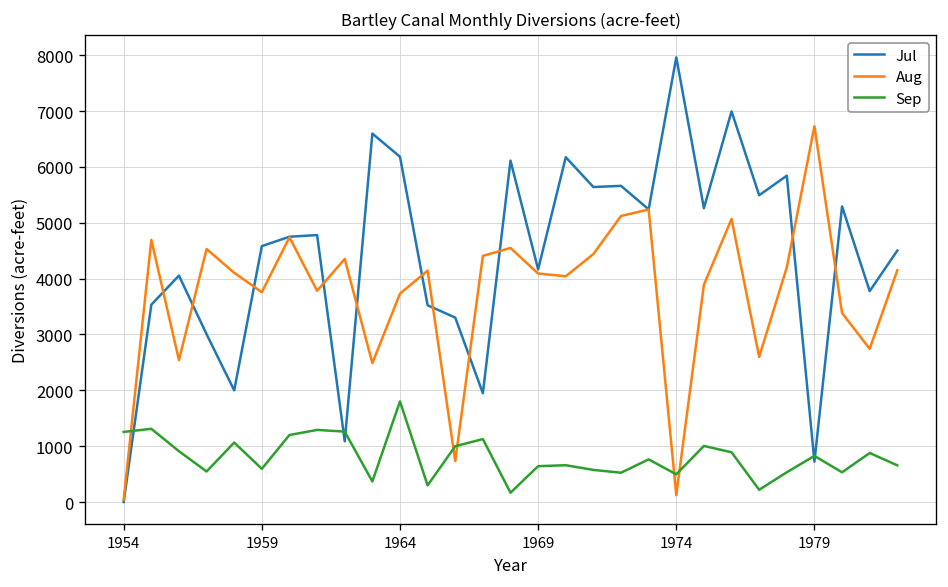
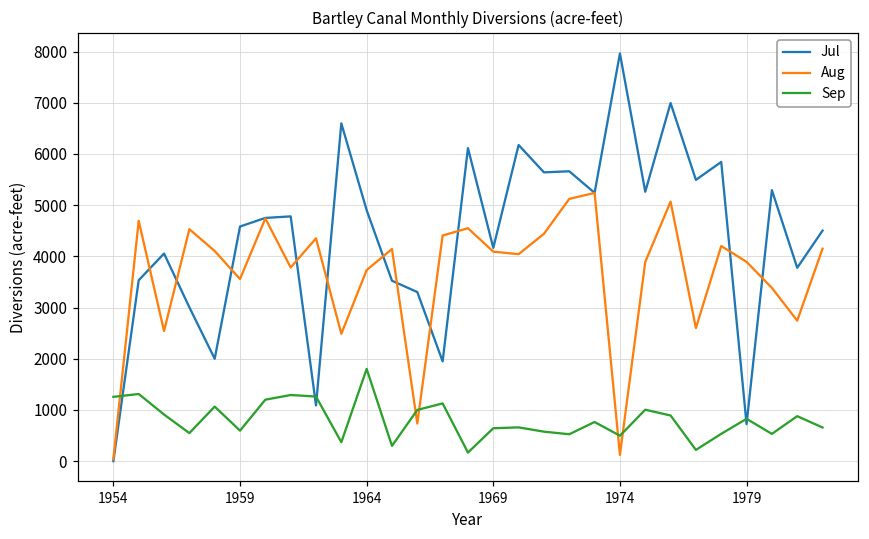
Aug, 1959: 3800 -> 3600
Jul, 1964: 6200 -> 4900
Aug, 1979: 6700 -> 3900
